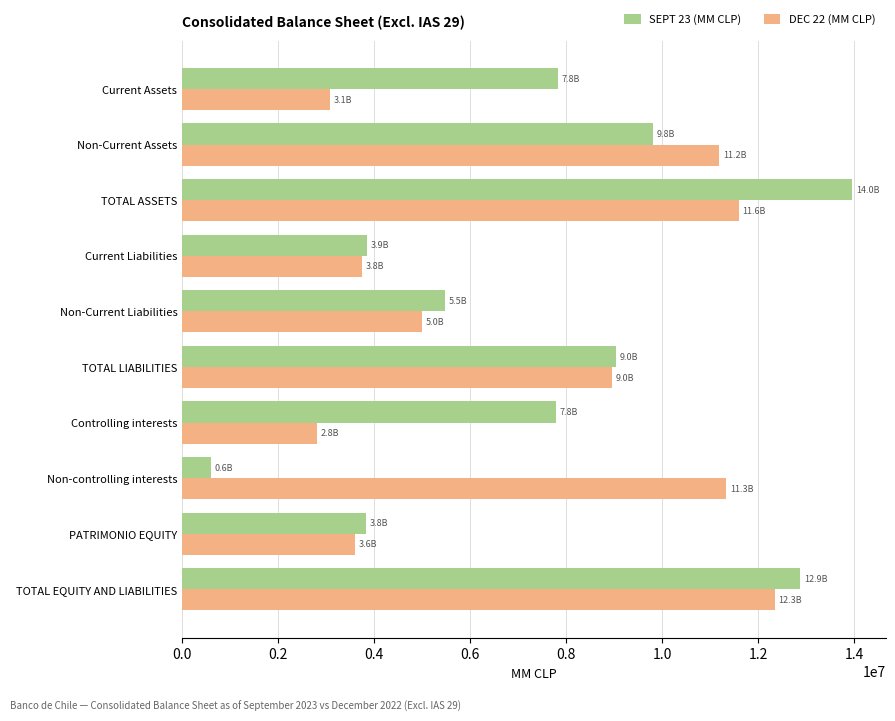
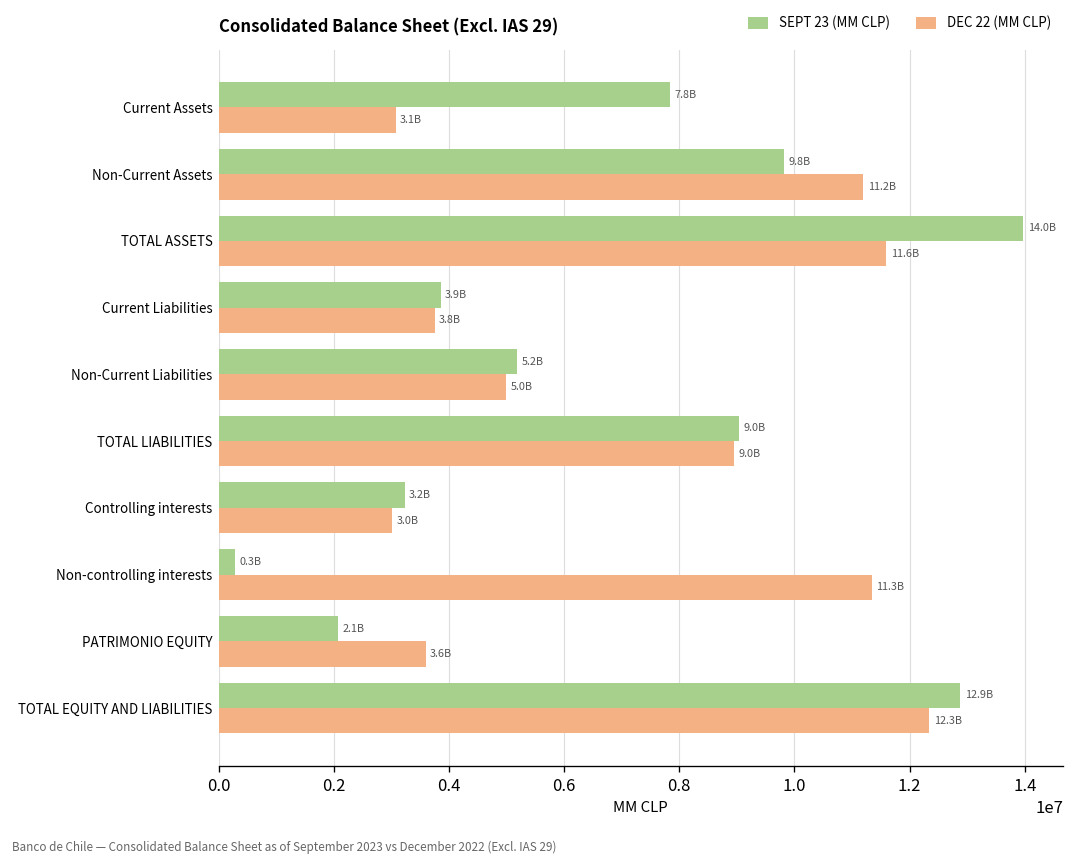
SEPT 23 (MM CLP), Non-Current Liabilities: 5.5B -> 5.2B
SEPT 23 (MM CLP), Controlling interests: 7.8B -> 3.2B
DEC 22 (MM CLP), Controlling interests: 2.8B -> 3.0B
SEPT 23 (MM CLP), Non-controlling interests: 0.6B -> 0.3B
SEPT 23 (MM CLP), PATRIMONIO EQUITY: 3.8B -> 2.1B
